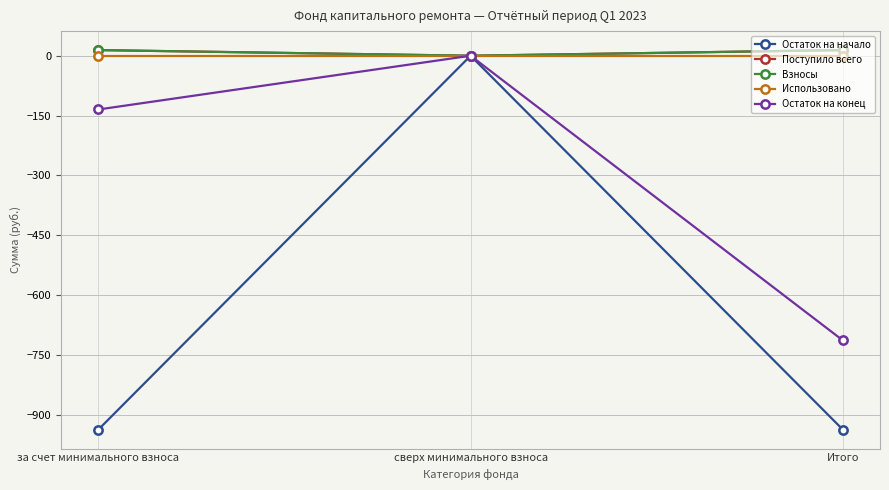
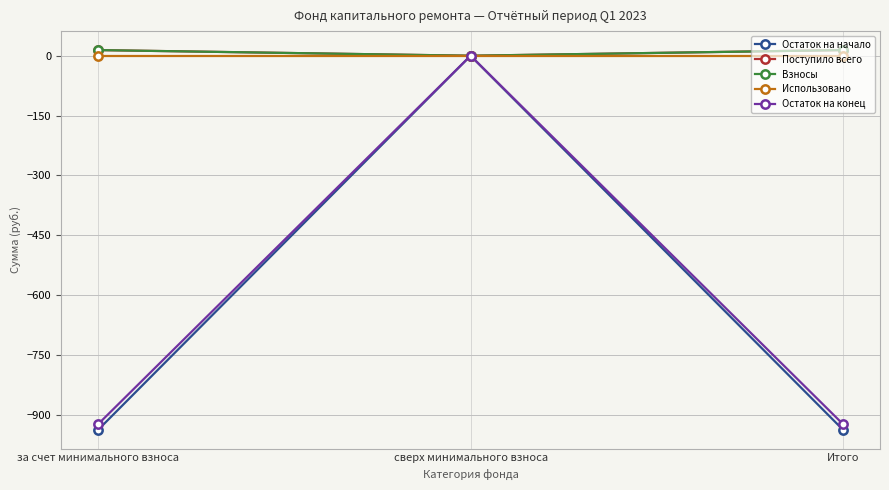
Остаток на конец, за счет минимального взноса: -130 -> -920
Остаток на конец, Итого: -710 -> -920
